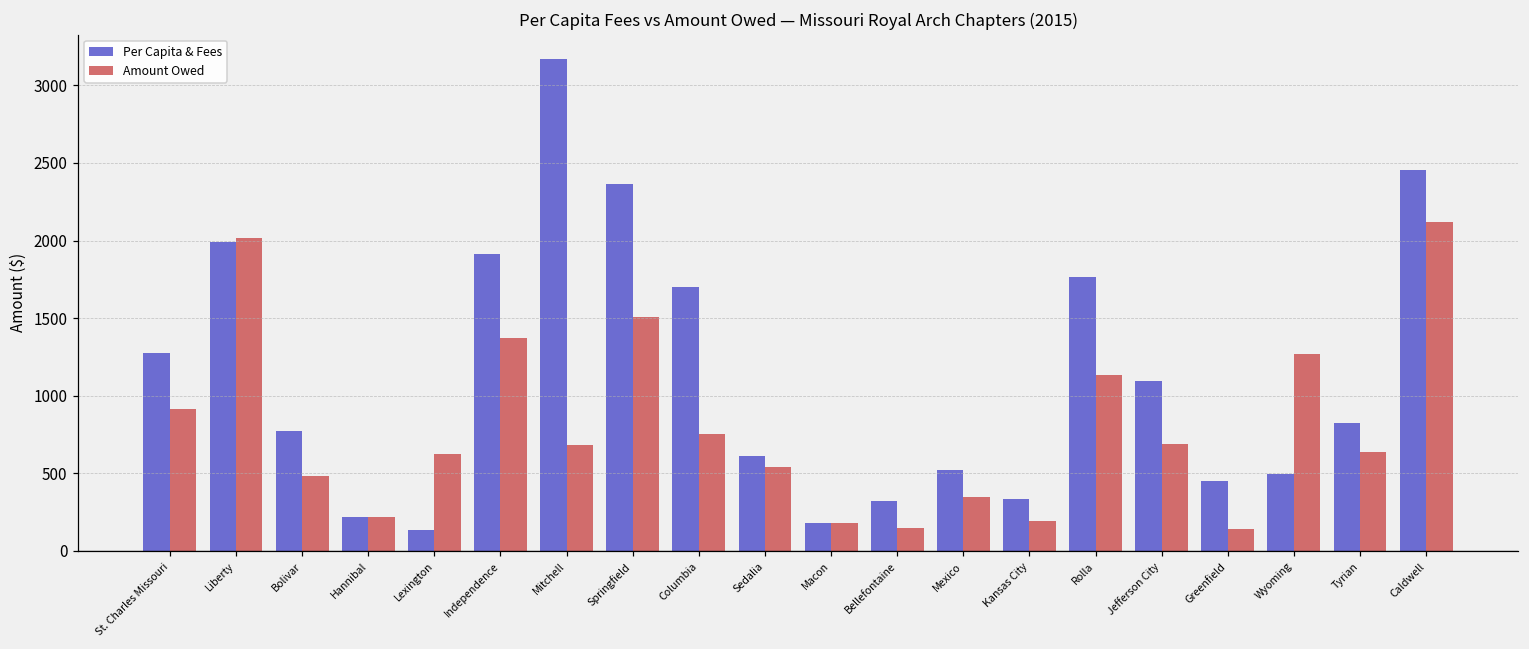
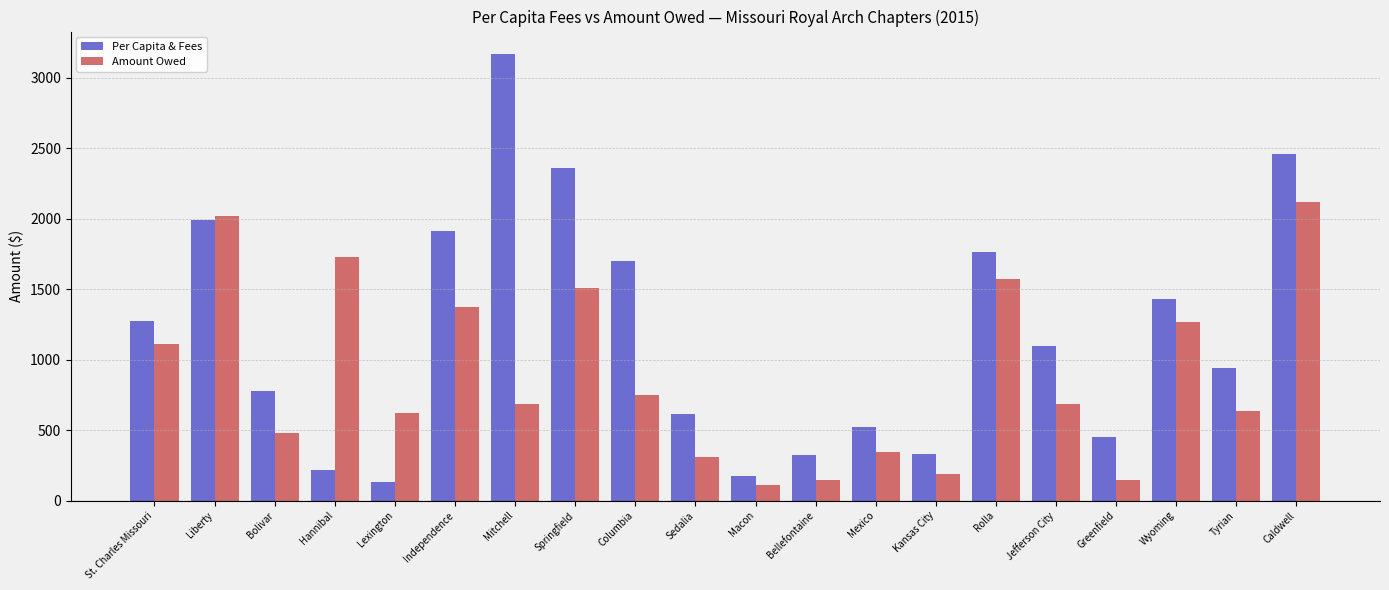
Amount Owed, St. Charles Missouri: 920 -> 1110
Amount Owed, Hannibal: 220 -> 1730
Amount Owed, Sedalia: 540 -> 310
Amount Owed, Macon: 180 -> 110
Amount Owed, Rolla: 1130 -> 1570
Per Capita & Fees, Wyoming: 500 -> 1430
Per Capita & Fees, Tyrian: 820 -> 940
